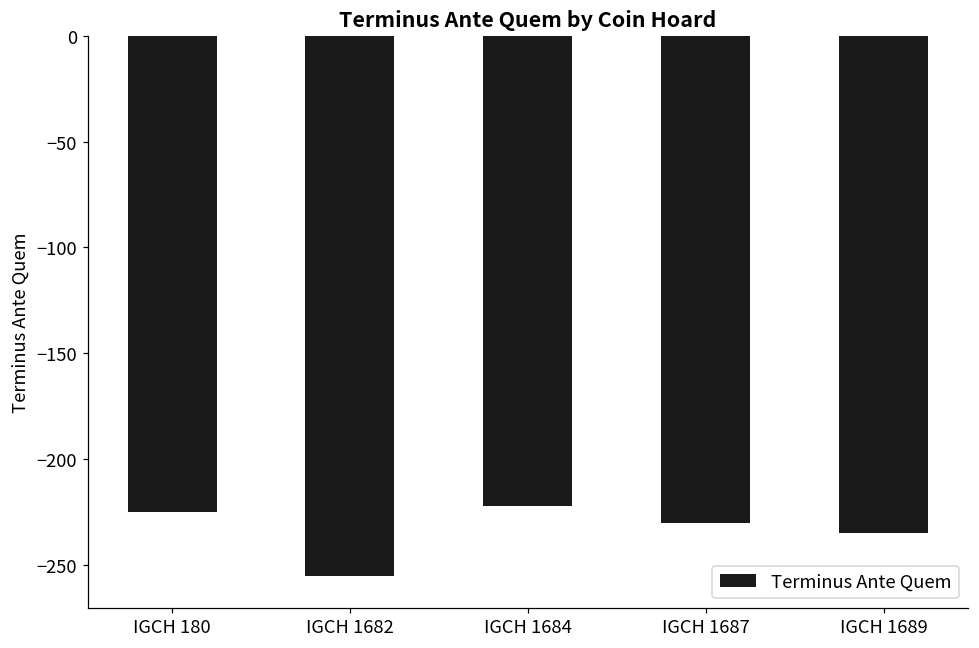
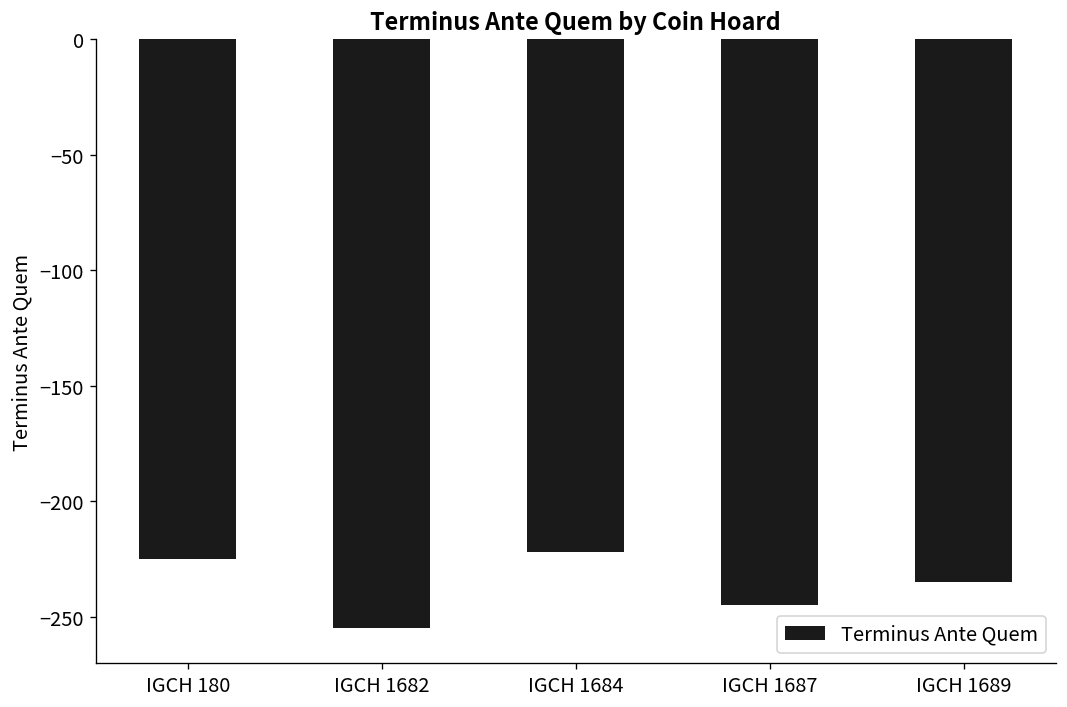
IGCH 1687: -230 -> -245
